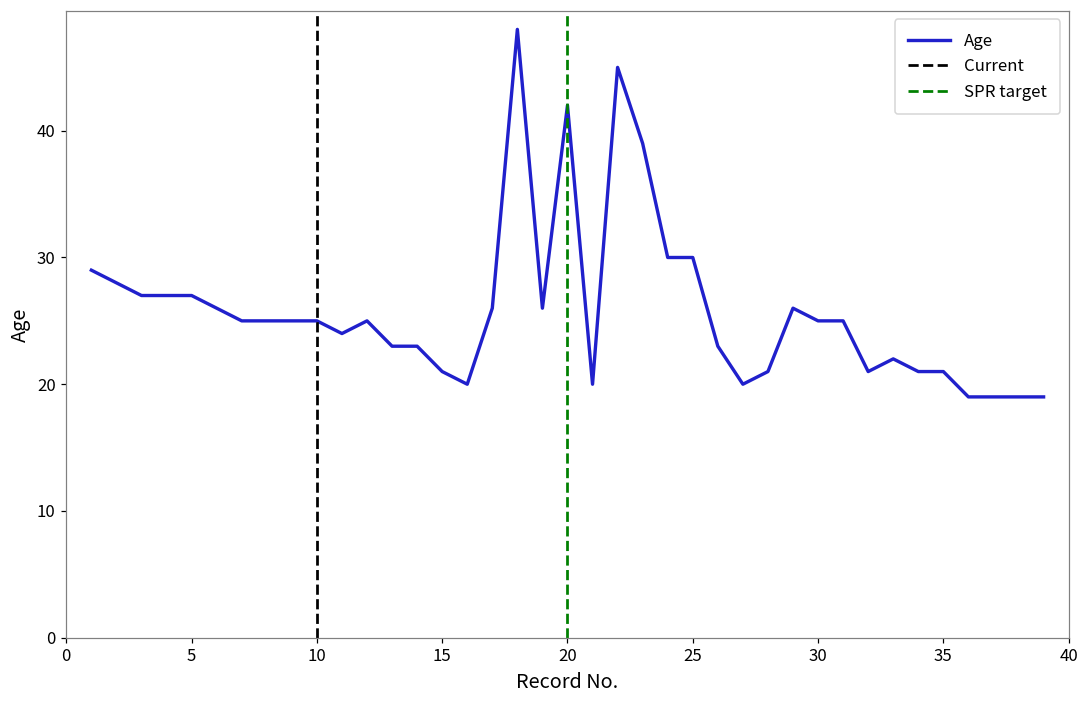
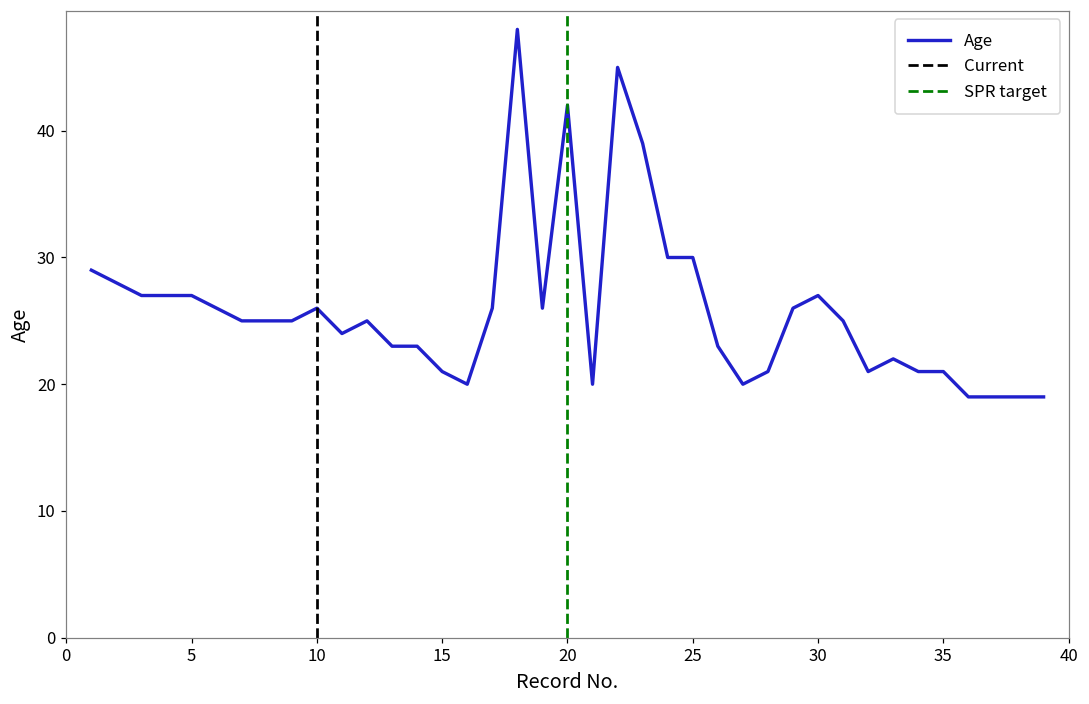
10: 25 -> 26
30: 25 -> 27
